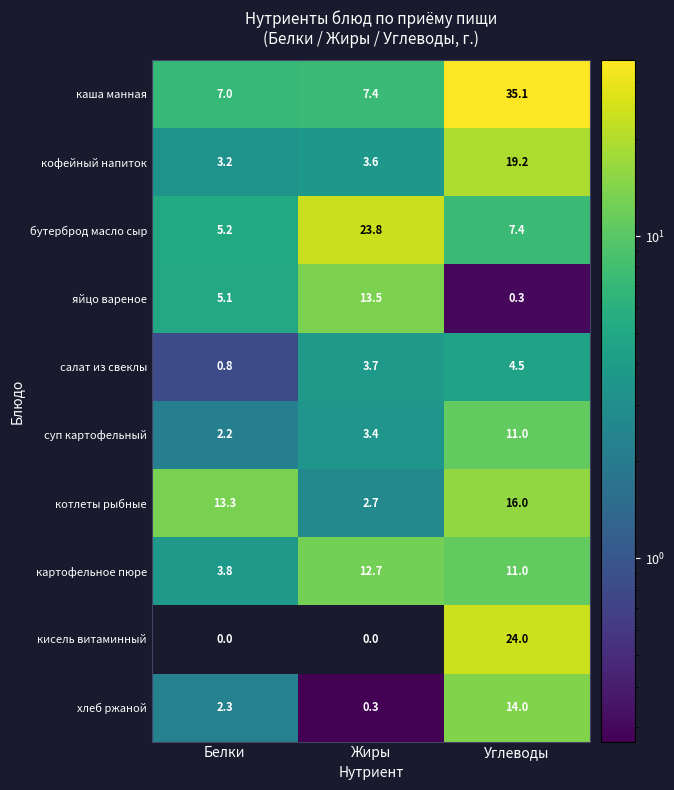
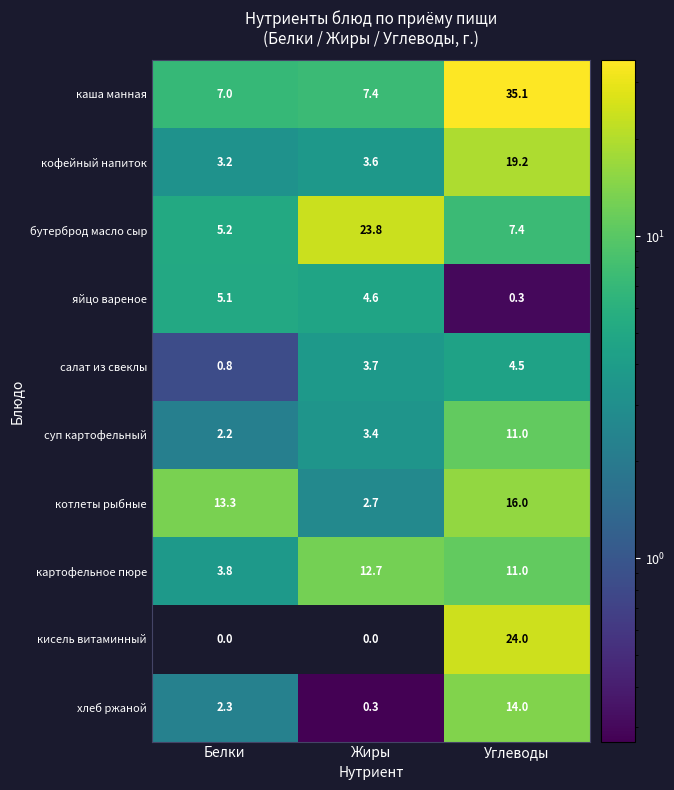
яйцо вареное, Жиры: 13.5 -> 4.6
